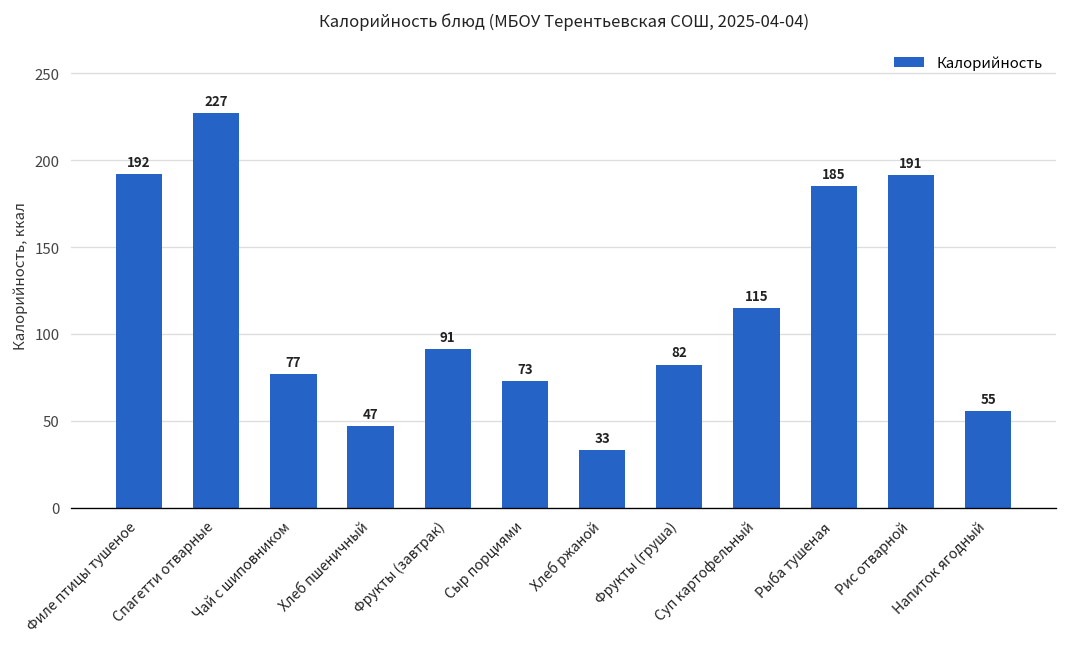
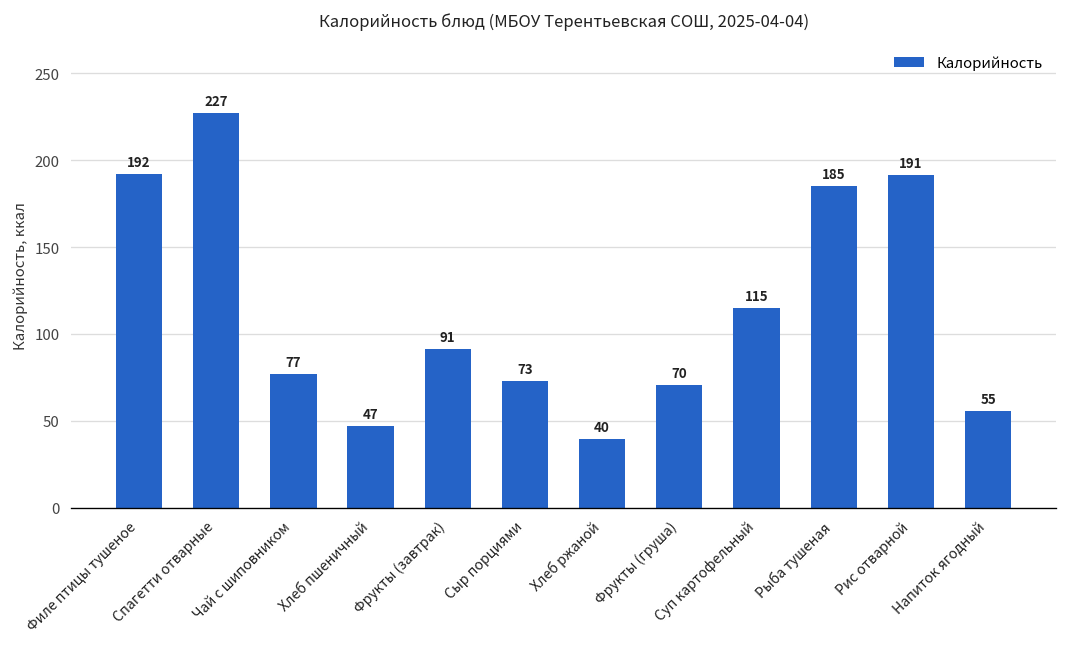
Хлеб ржаной: 33 -> 40
Фрукты (груша): 82 -> 70
